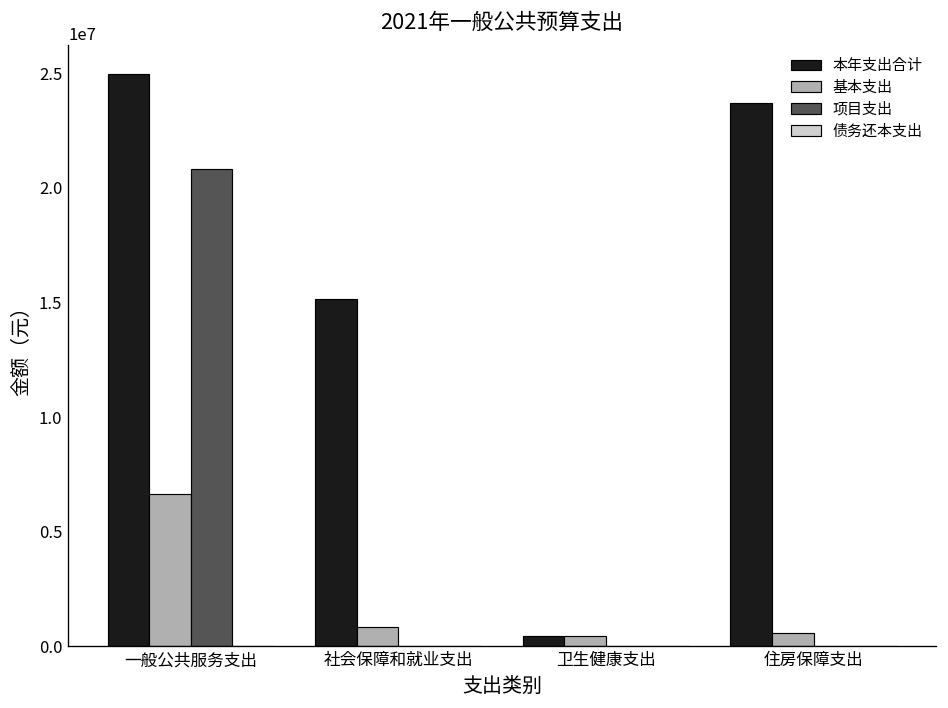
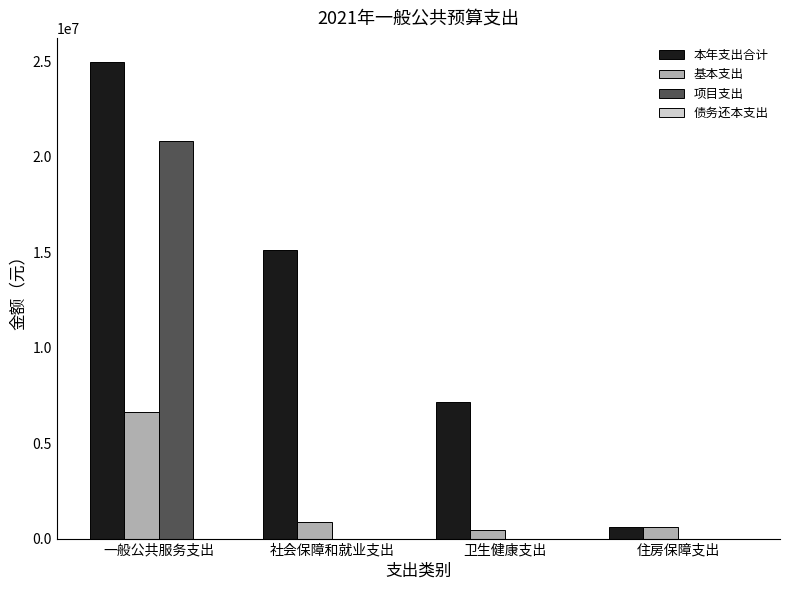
本年支出合计, 卫生健康支出: 500000 -> 7100000
本年支出合计, 住房保障支出: 23700000 -> 600000
